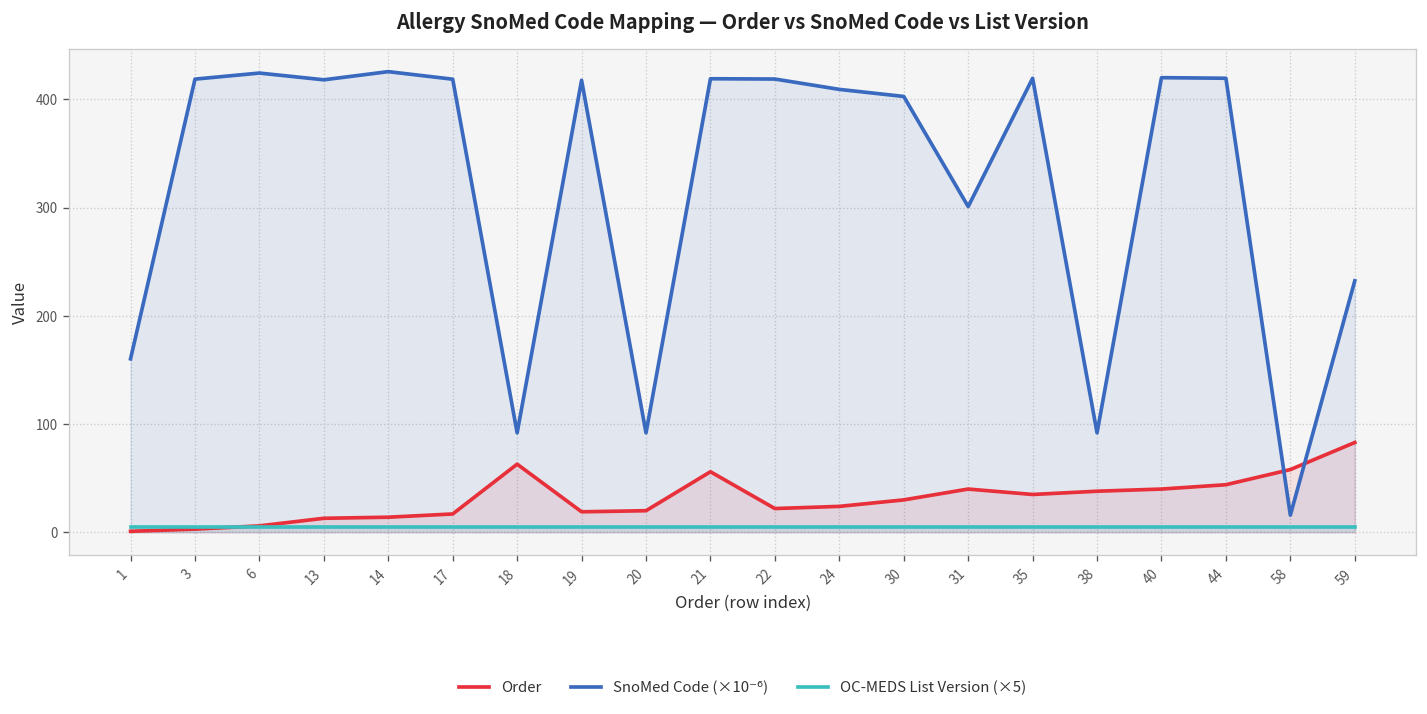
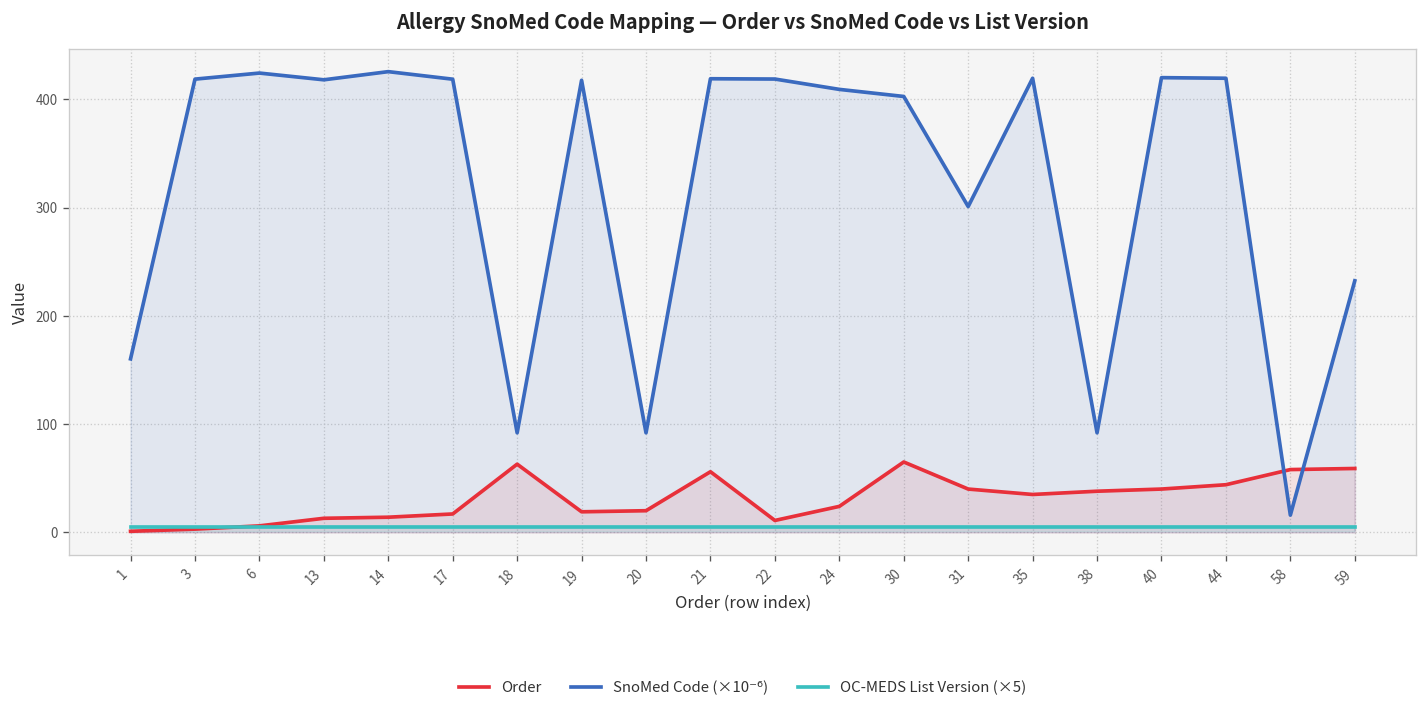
Order, 22: 20 -> 10
Order, 30: 30 -> 70
Order, 59: 80 -> 60
